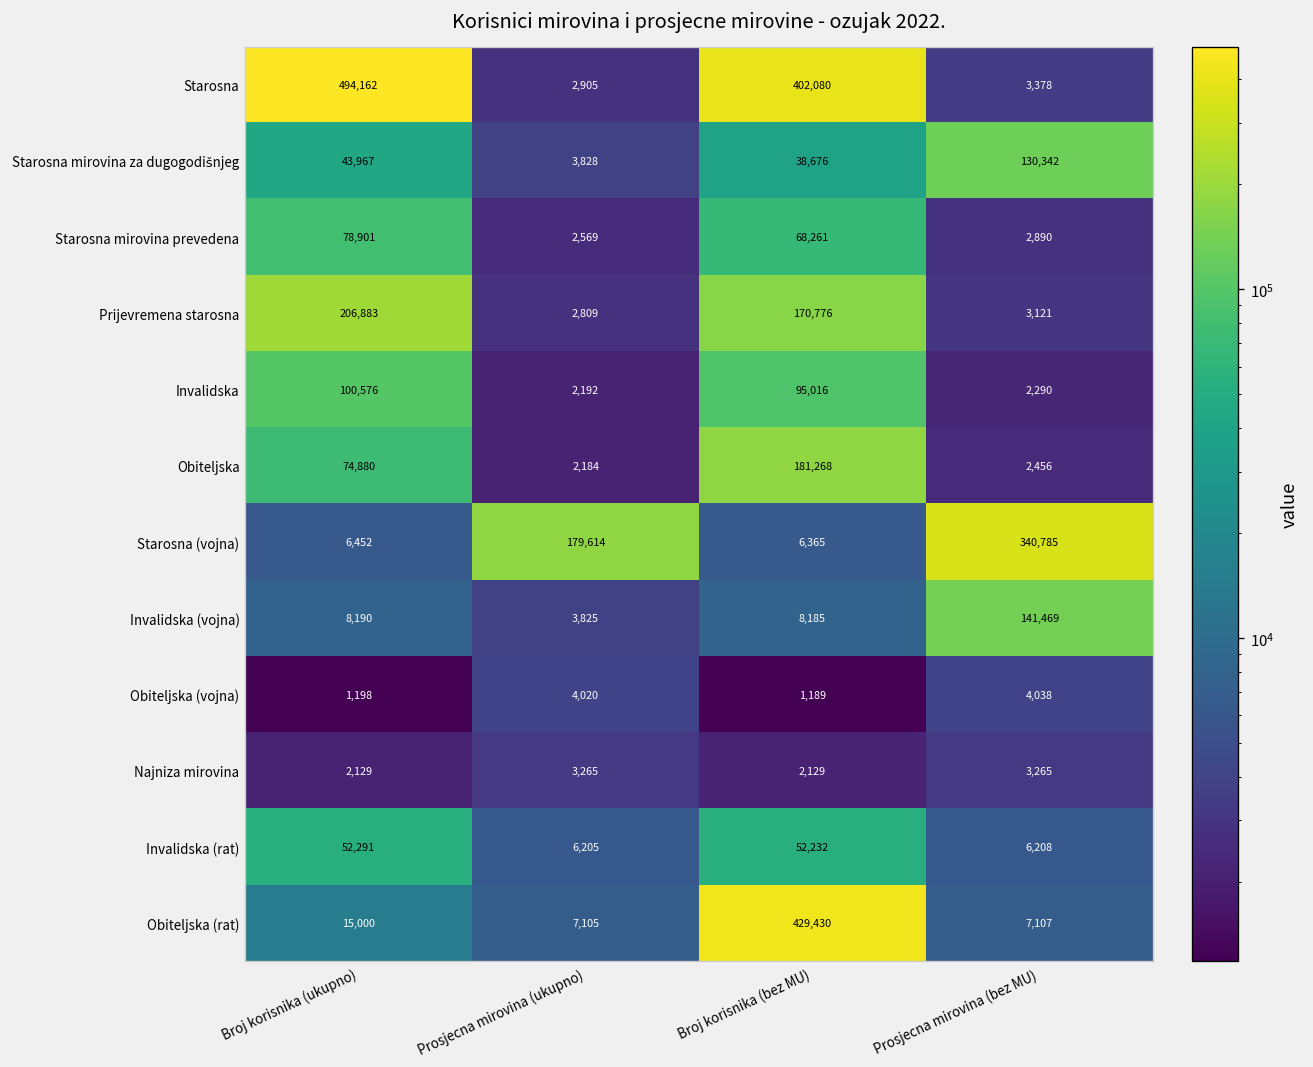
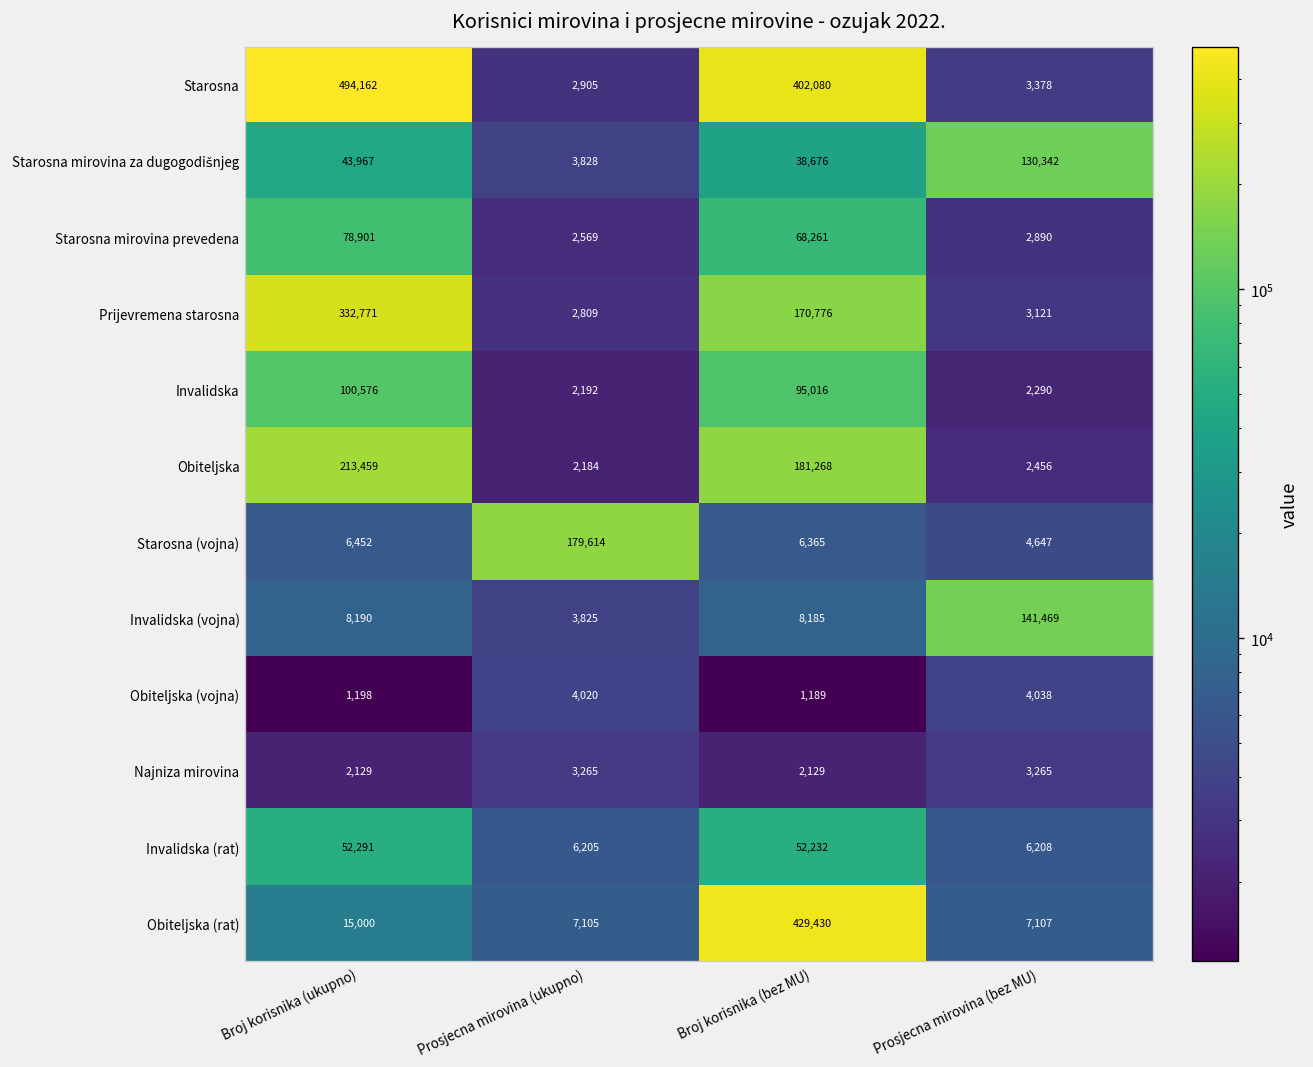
Prijevremena starosna, Broj korisnika (ukupno): 206,883 -> 332,771
Obiteljska, Broj korisnika (ukupno): 74,880 -> 213,459
Starosna (vojna), Prosjecna mirovina (bez MU): 340,785 -> 4,647
